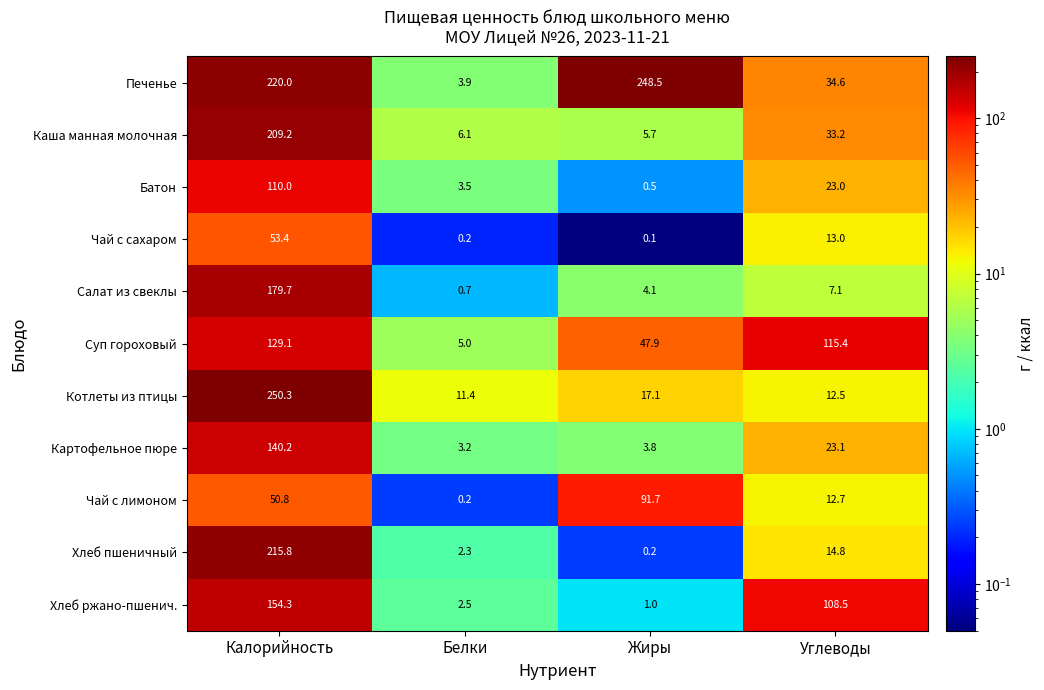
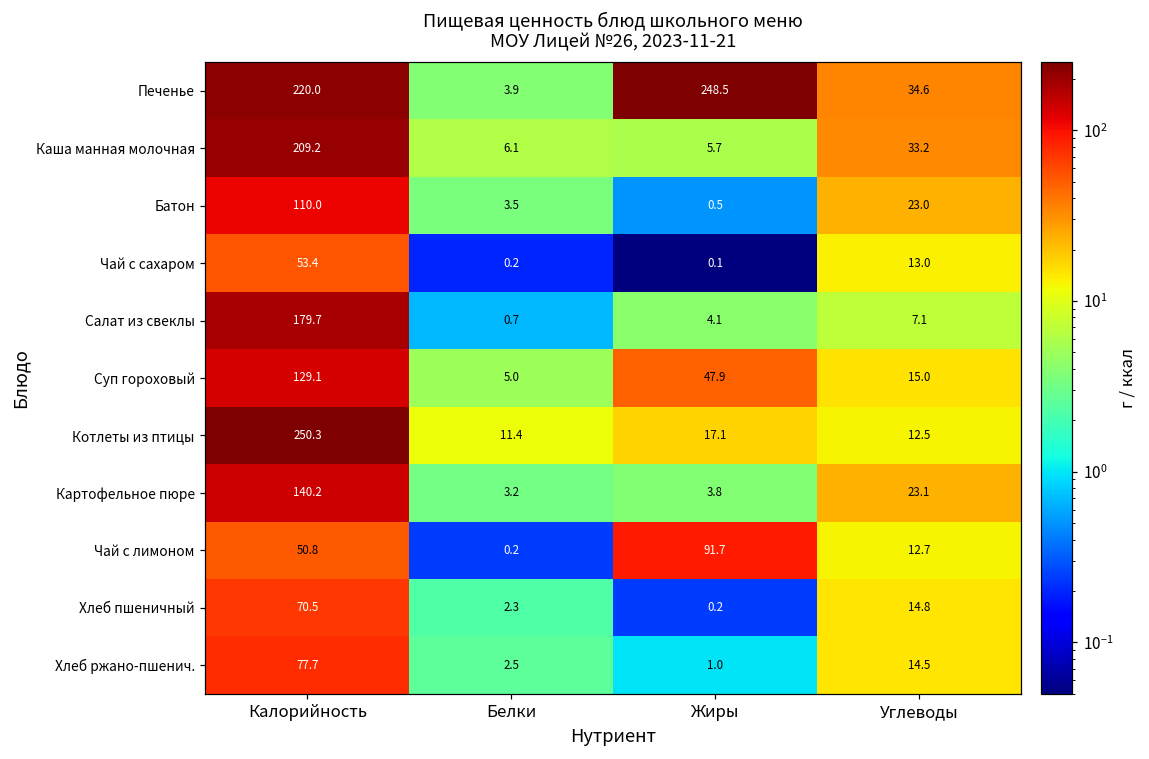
Суп гороховый, Углеводы: 115.4 -> 15.0
Хлеб пшеничный, Калорийность: 215.8 -> 70.5
Хлеб ржано-пшенич., Калорийность: 154.3 -> 77.7
Хлеб ржано-пшенич., Углеводы: 108.5 -> 14.5
